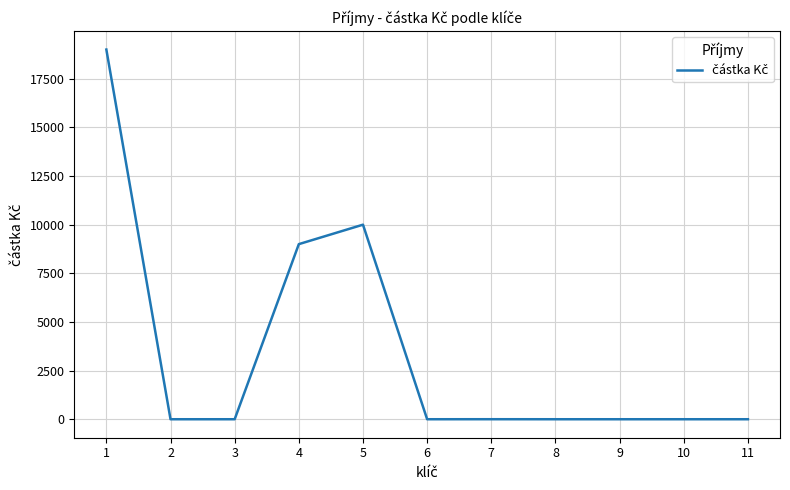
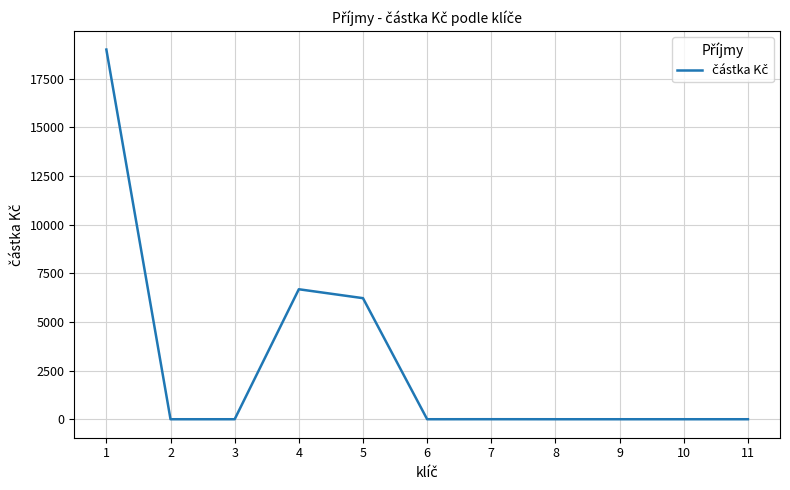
4: 9000 -> 6700
5: 10000 -> 6200
